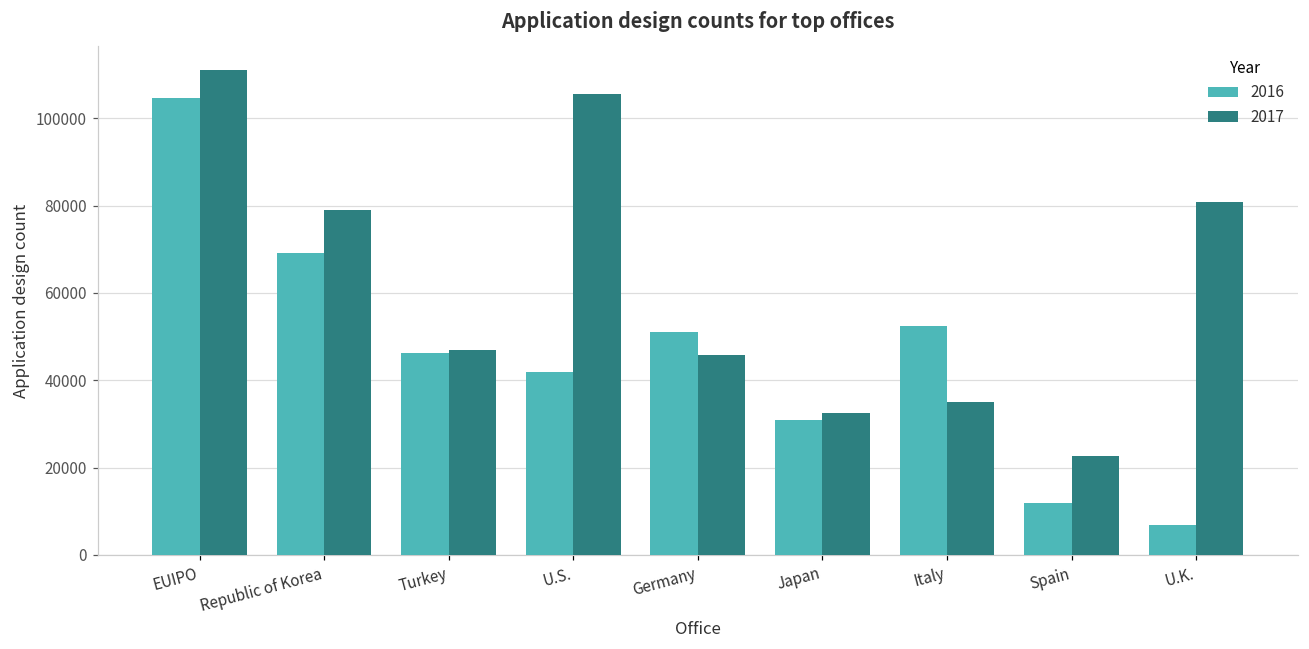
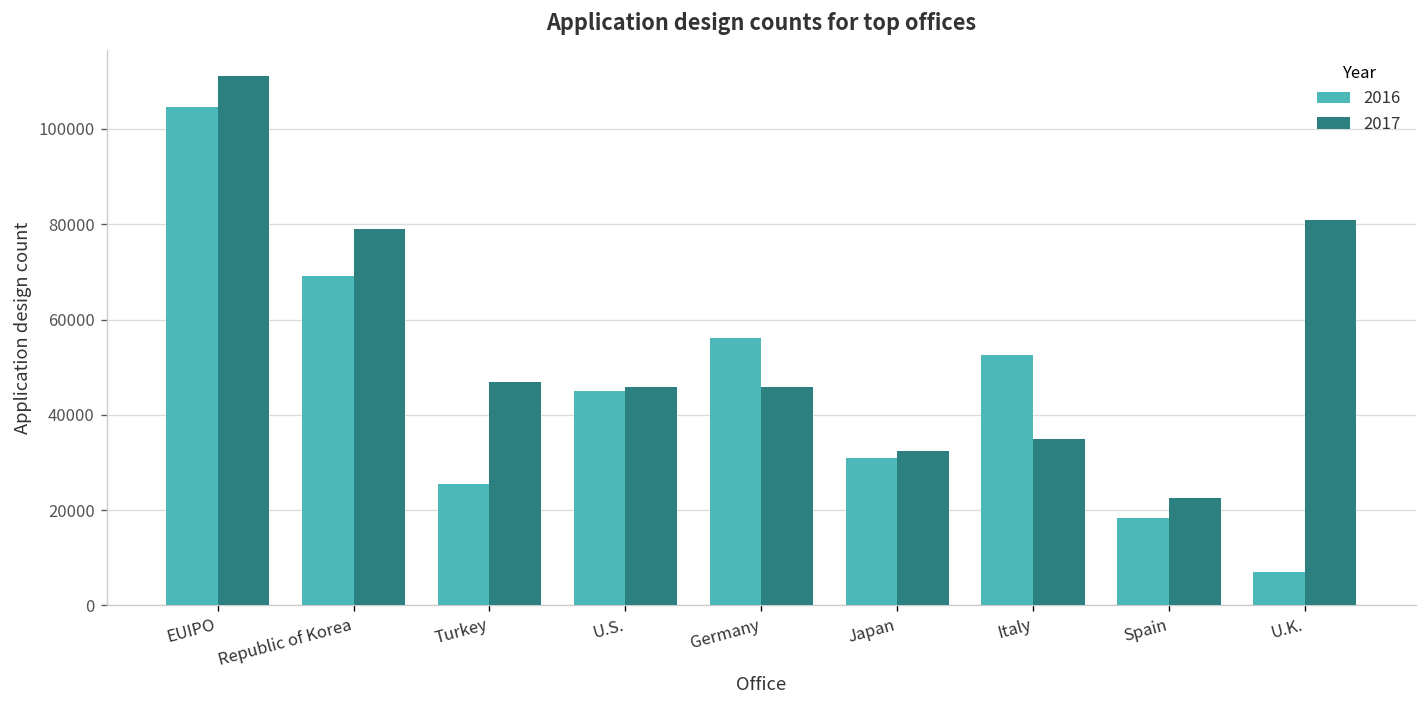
2016, Turkey: 46000 -> 26000
2016, U.S.: 42000 -> 45000
2017, U.S.: 106000 -> 46000
2016, Germany: 51000 -> 56000
2016, Spain: 12000 -> 18000
